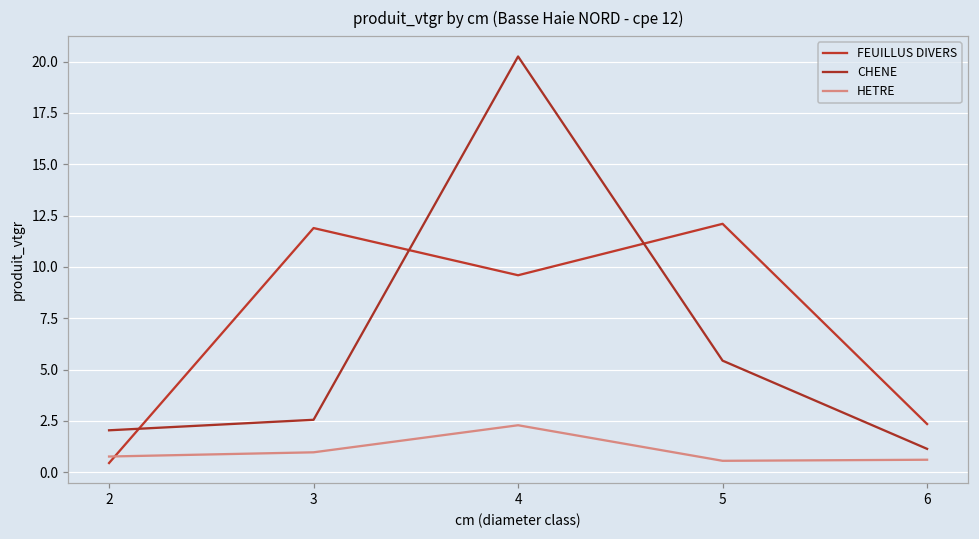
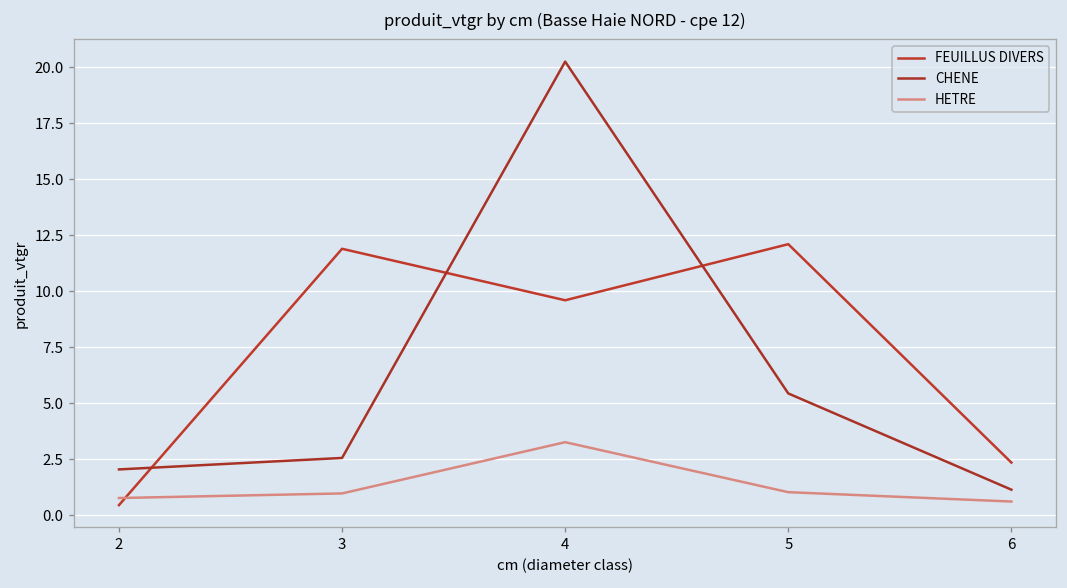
HETRE, 4: 2.3 -> 3.3
HETRE, 5: 0.6 -> 1.0
